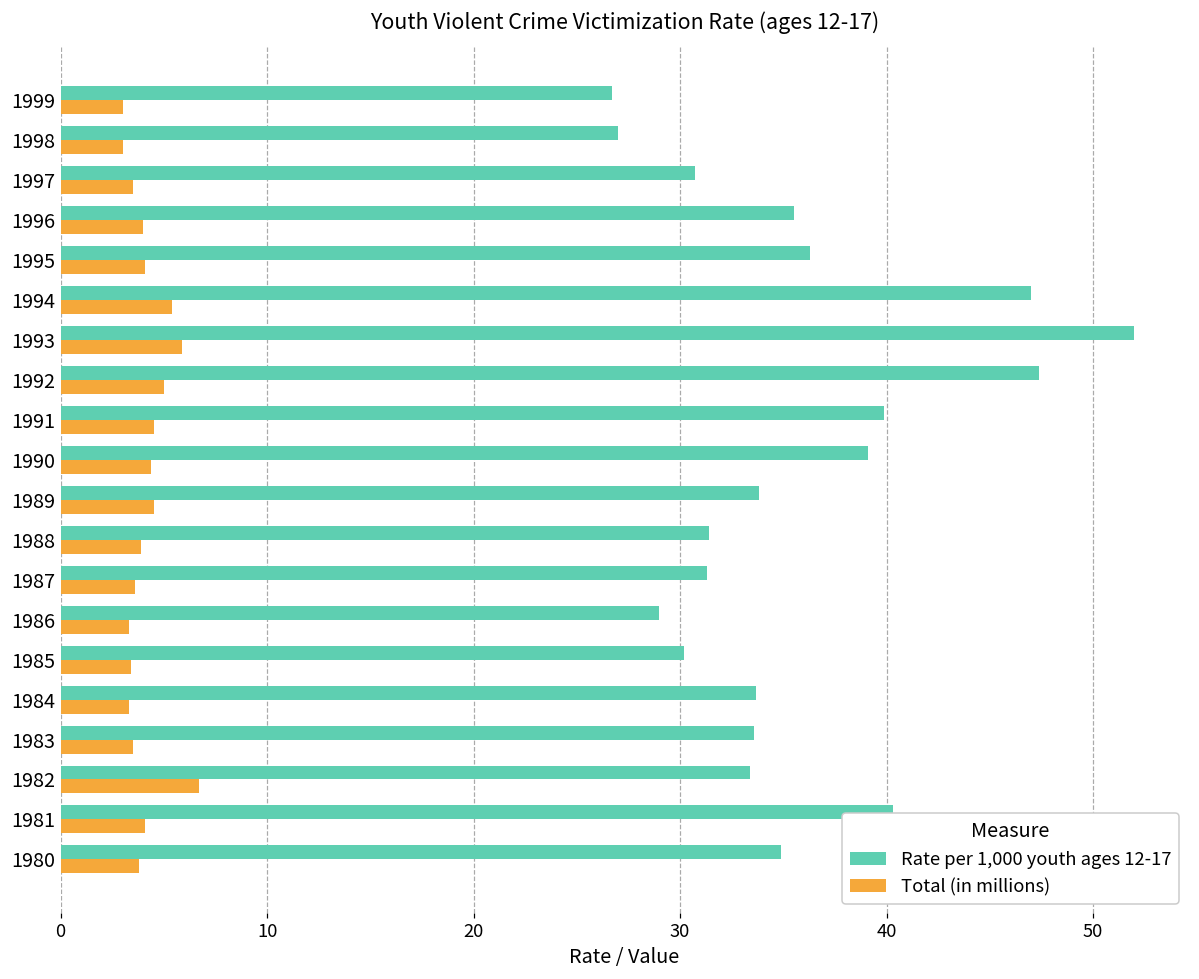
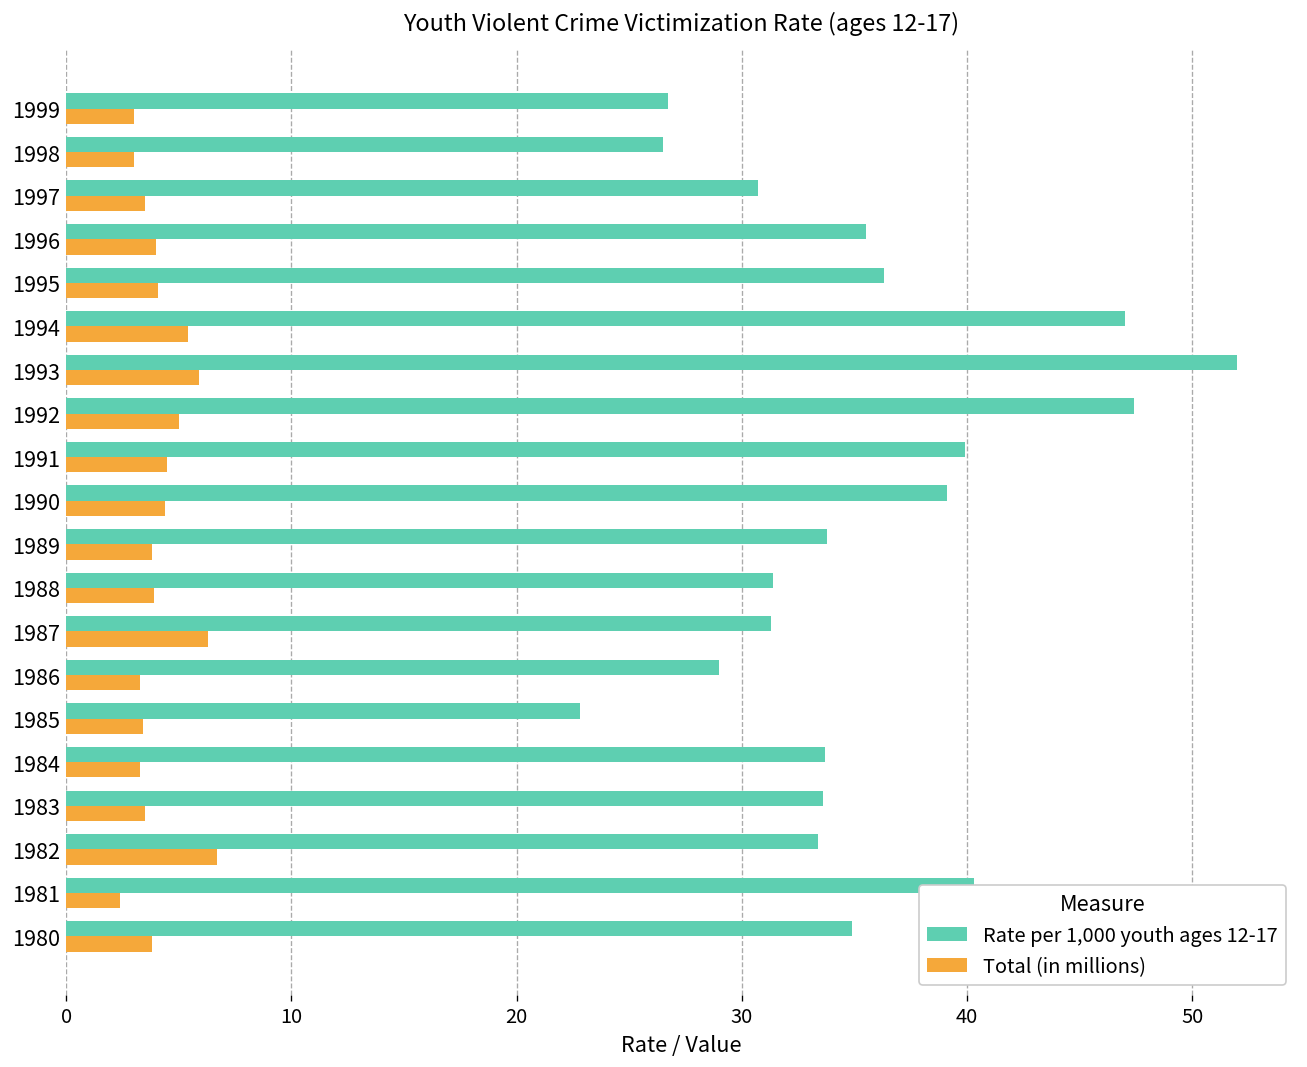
Rate per 1,000 youth ages 12-17, 1998: 27.0 -> 26.5
Total (in millions), 1989: 4.5 -> 3.8
Total (in millions), 1987: 3.6 -> 6.3
Rate per 1,000 youth ages 12-17, 1985: 30.2 -> 22.8
Total (in millions), 1981: 4.1 -> 2.4
